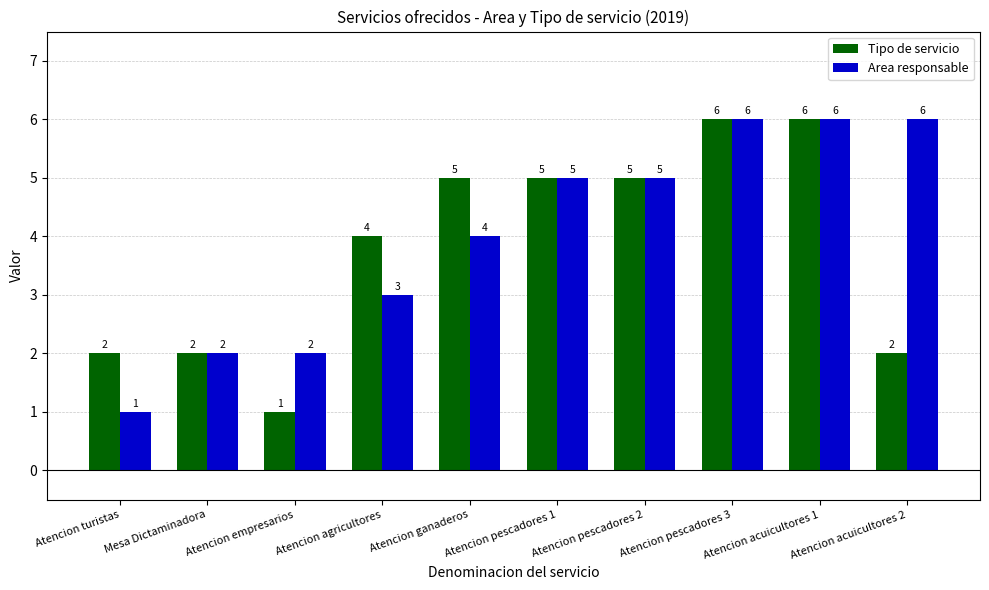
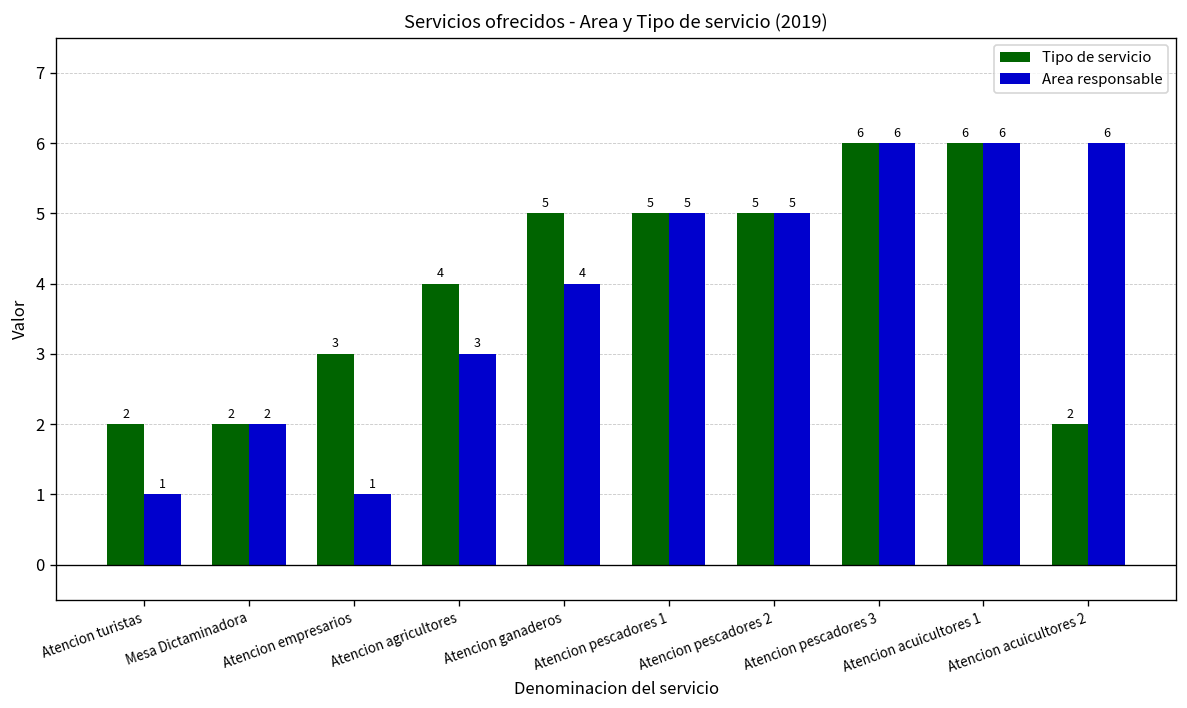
Tipo de servicio, Atencion empresarios: 1 -> 3
Area responsable, Atencion empresarios: 2 -> 1
